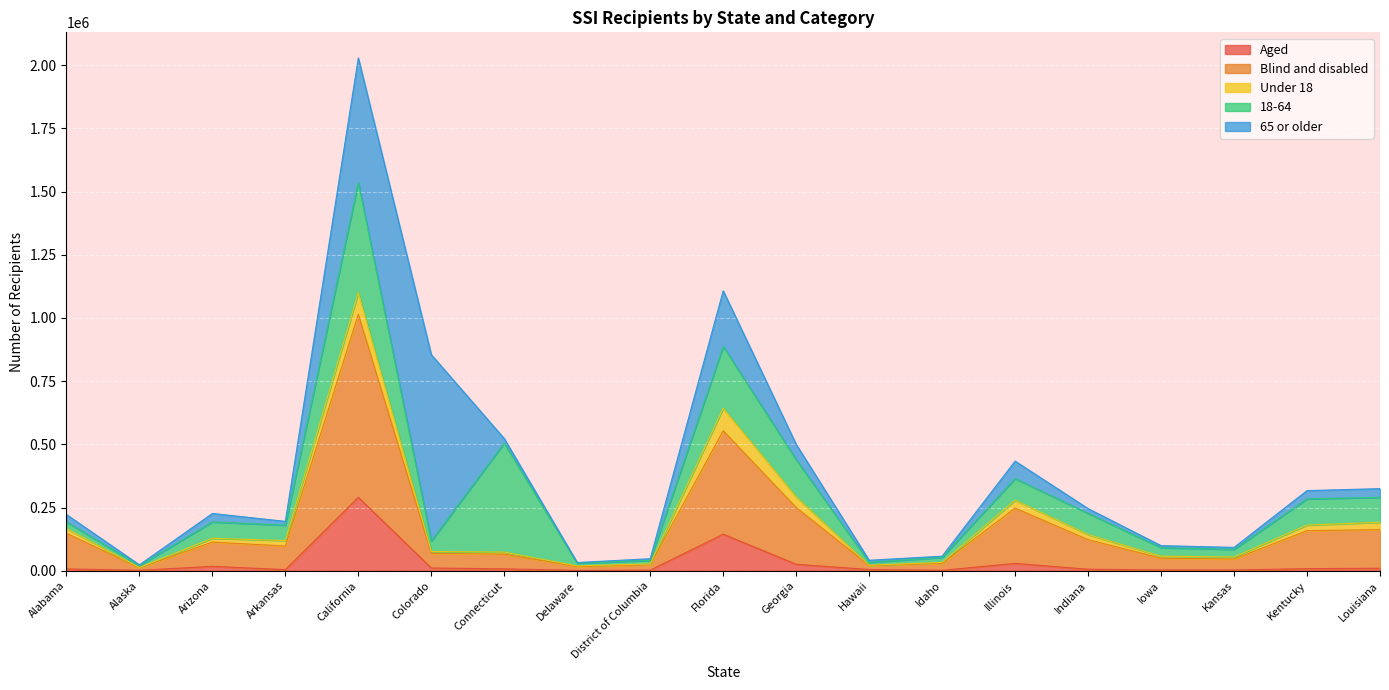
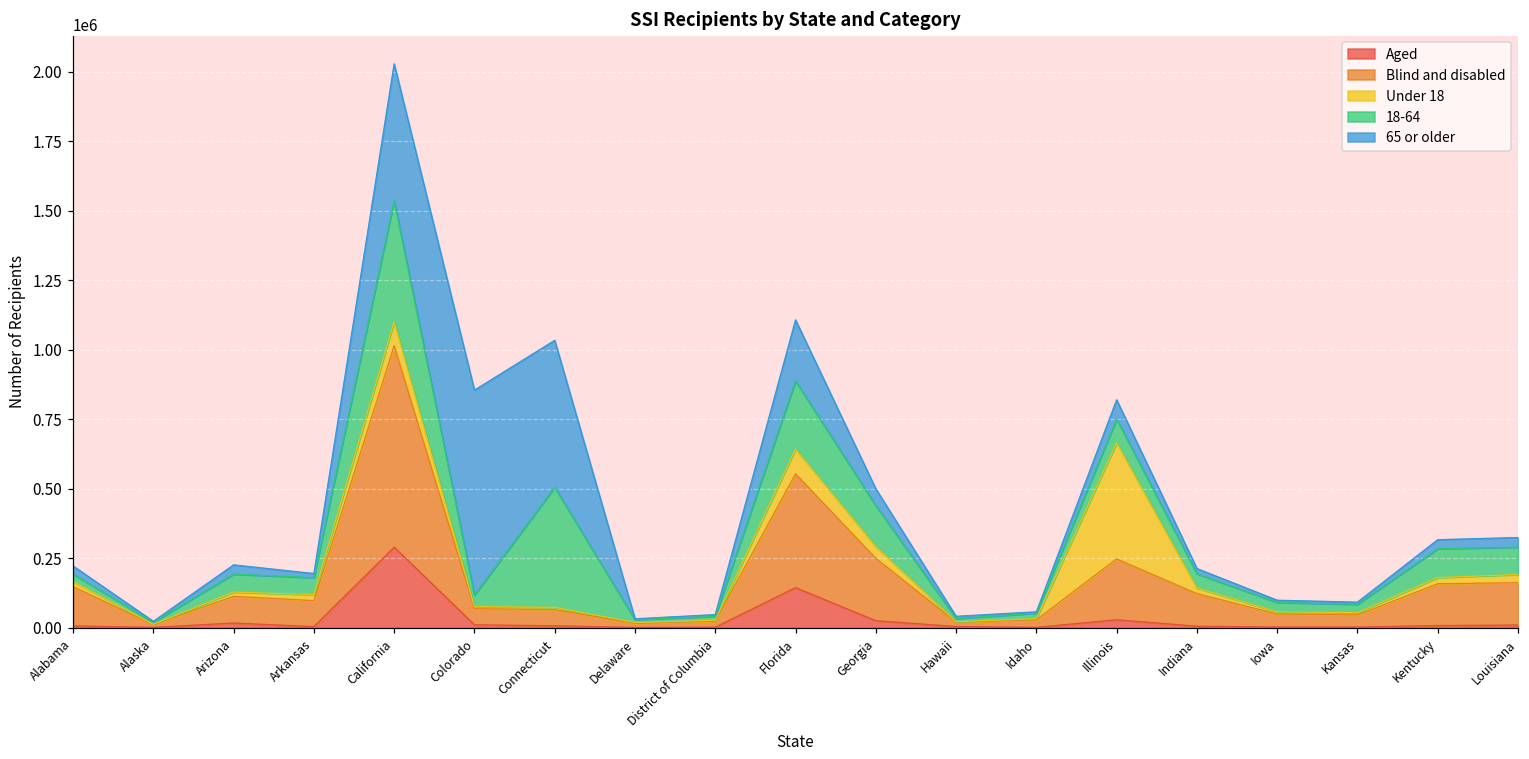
65 or older, Connecticut: 20000 -> 530000
Under 18, Illinois: 30000 -> 420000
18-64, Indiana: 80000 -> 50000
